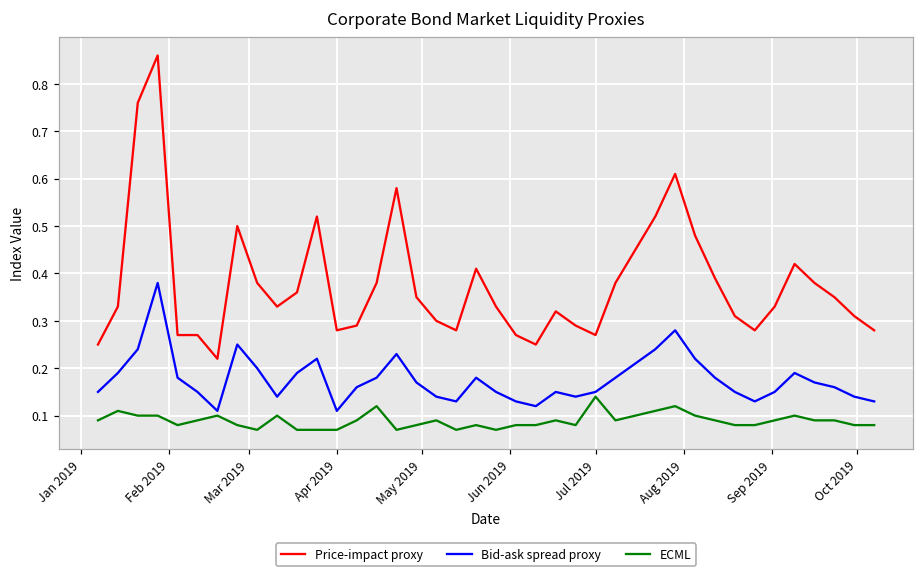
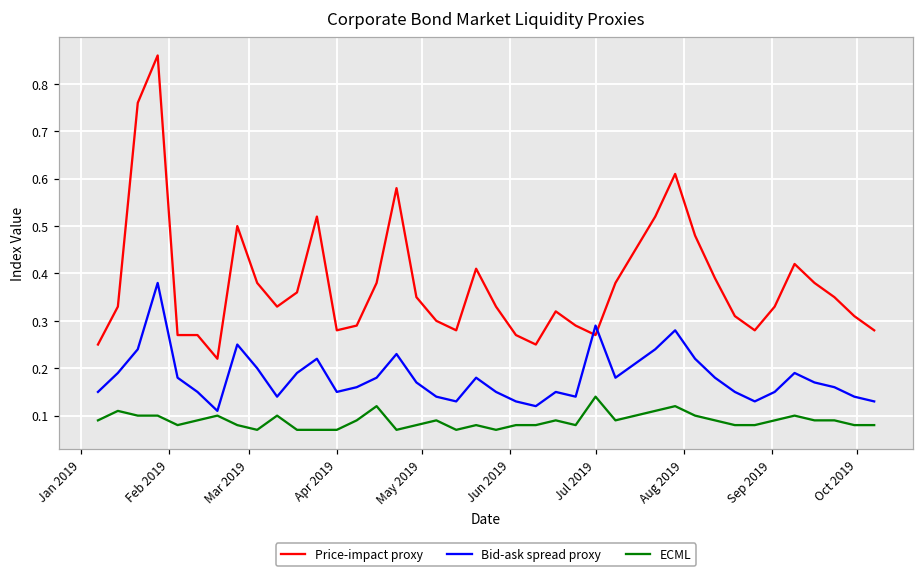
Bid-ask spread proxy, Apr 2019: 0.11 -> 0.15
Bid-ask spread proxy, Jul 2019: 0.15 -> 0.29
